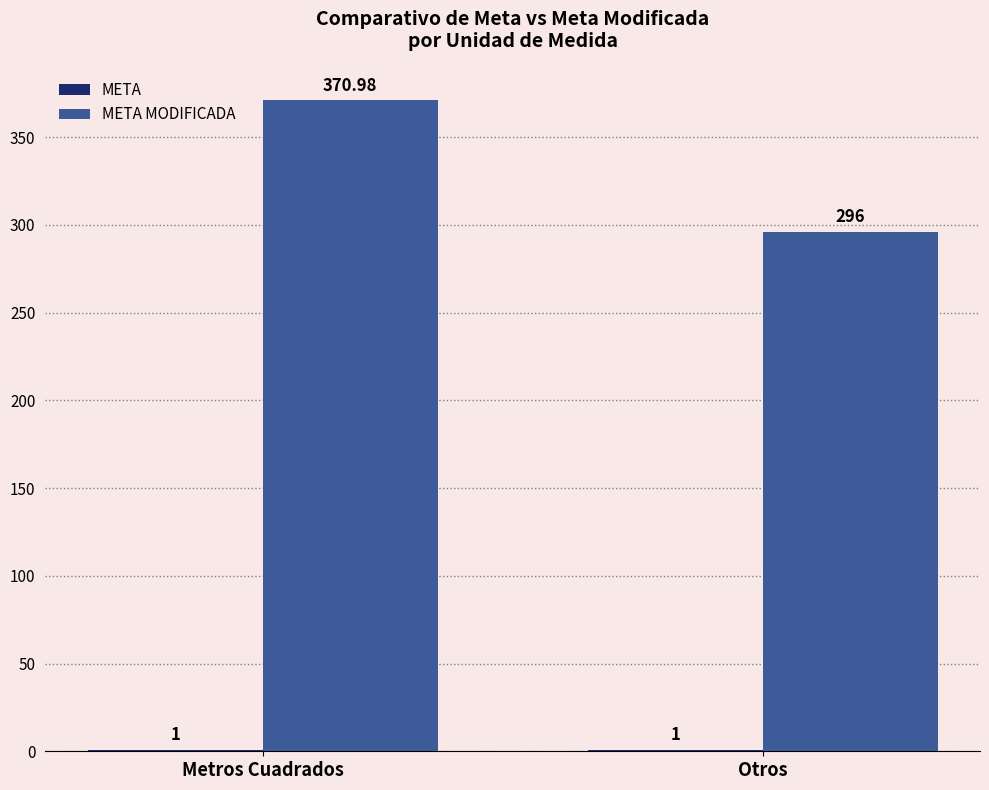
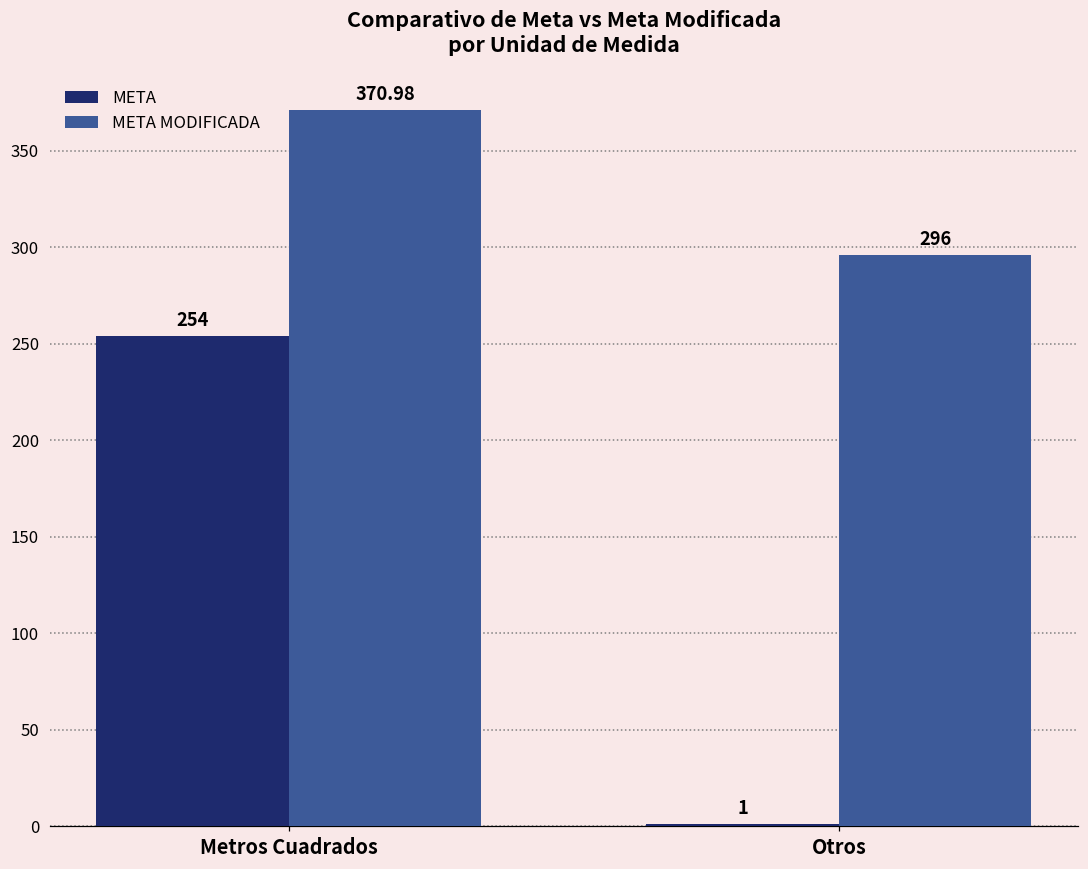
META, Metros Cuadrados: 1 -> 254
